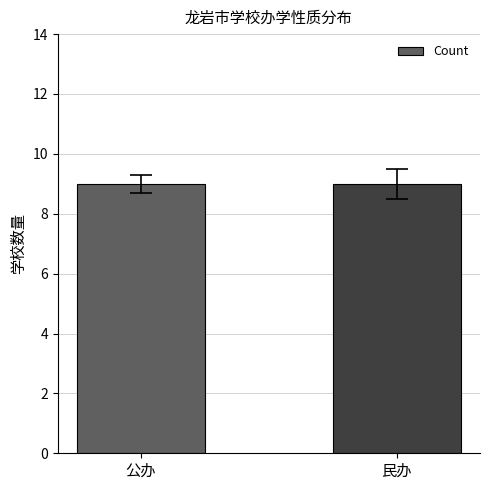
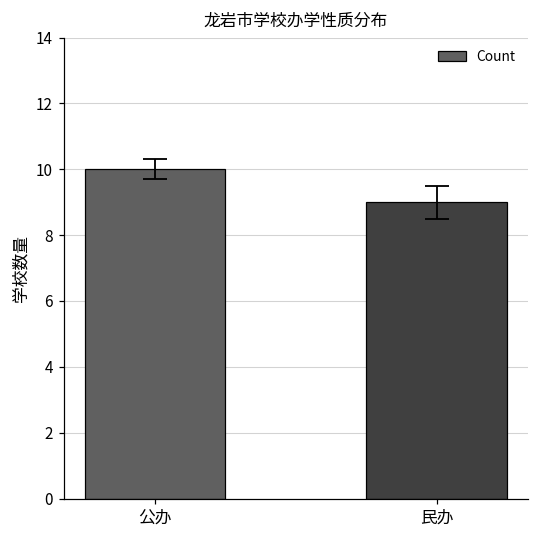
Count, 公办: 9 -> 10
